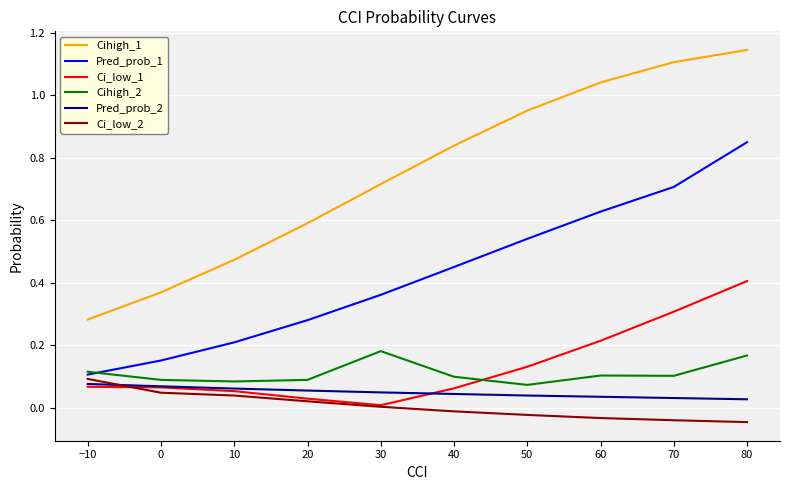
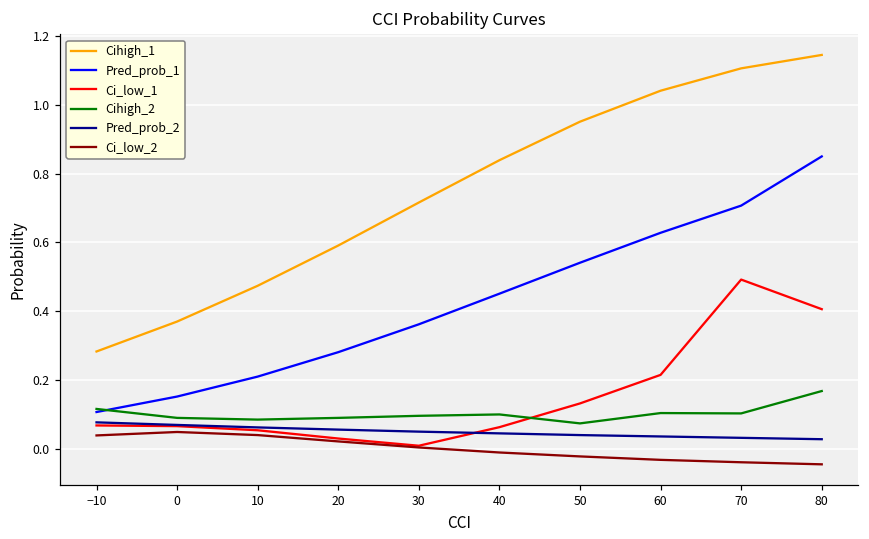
Ci_low_2, −10: 0.09 -> 0.04
Cihigh_2, 30: 0.18 -> 0.10
Ci_low_1, 70: 0.31 -> 0.49
